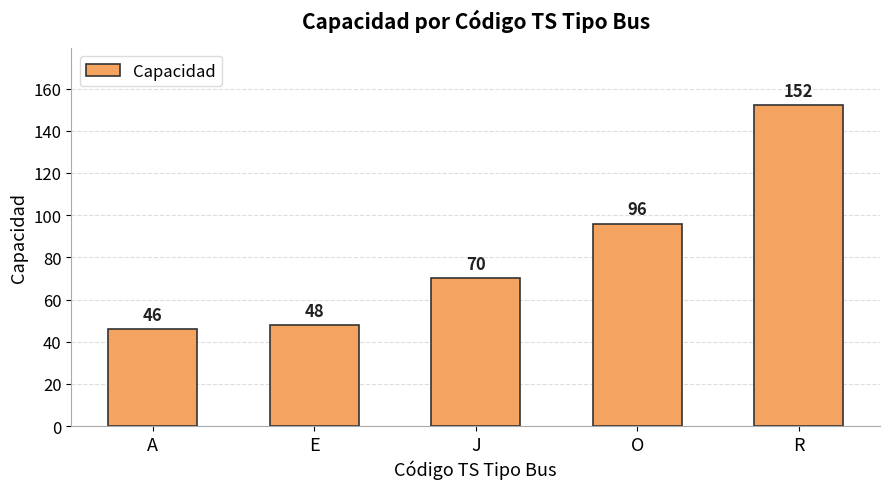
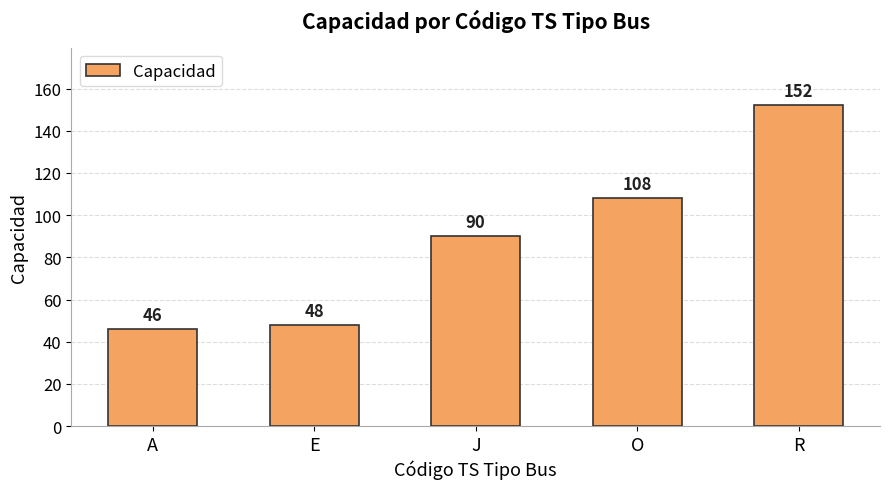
J: 70 -> 90
O: 96 -> 108
